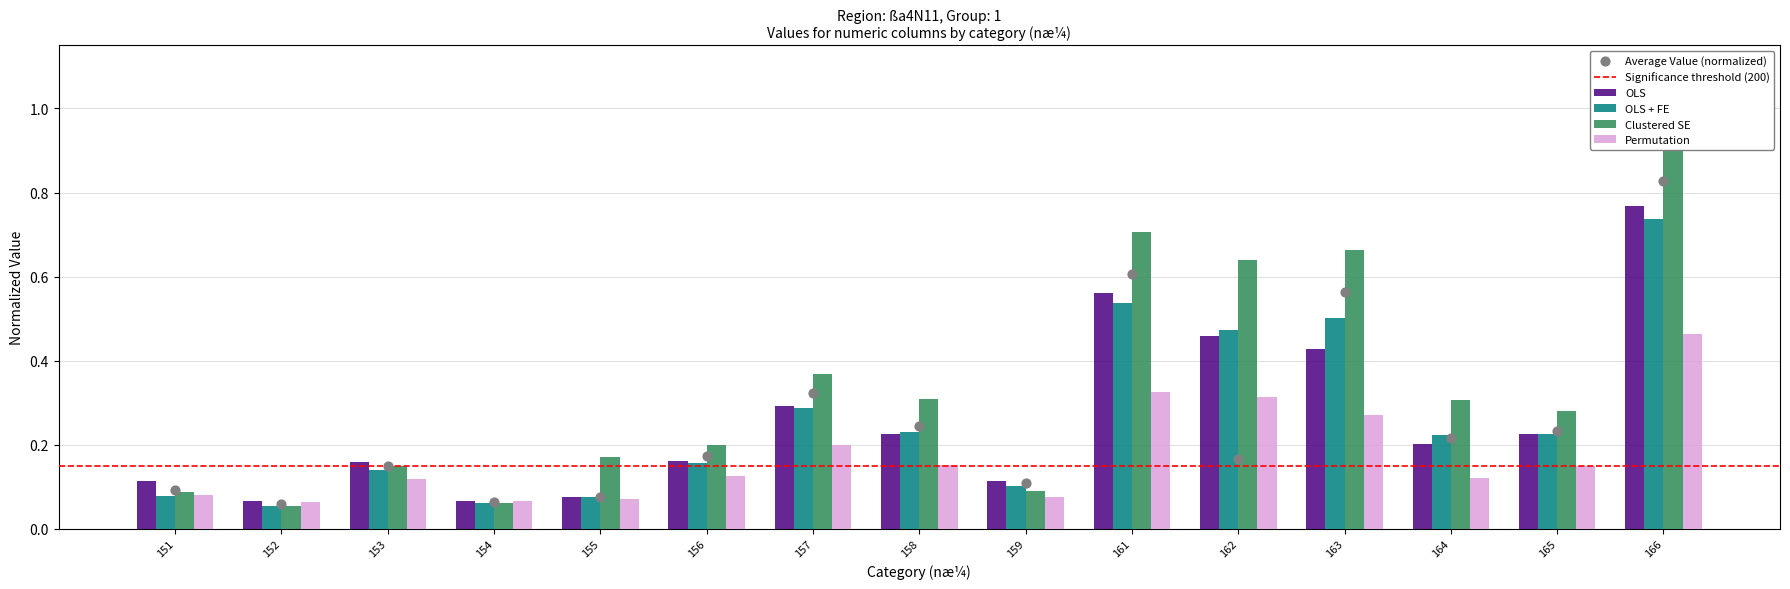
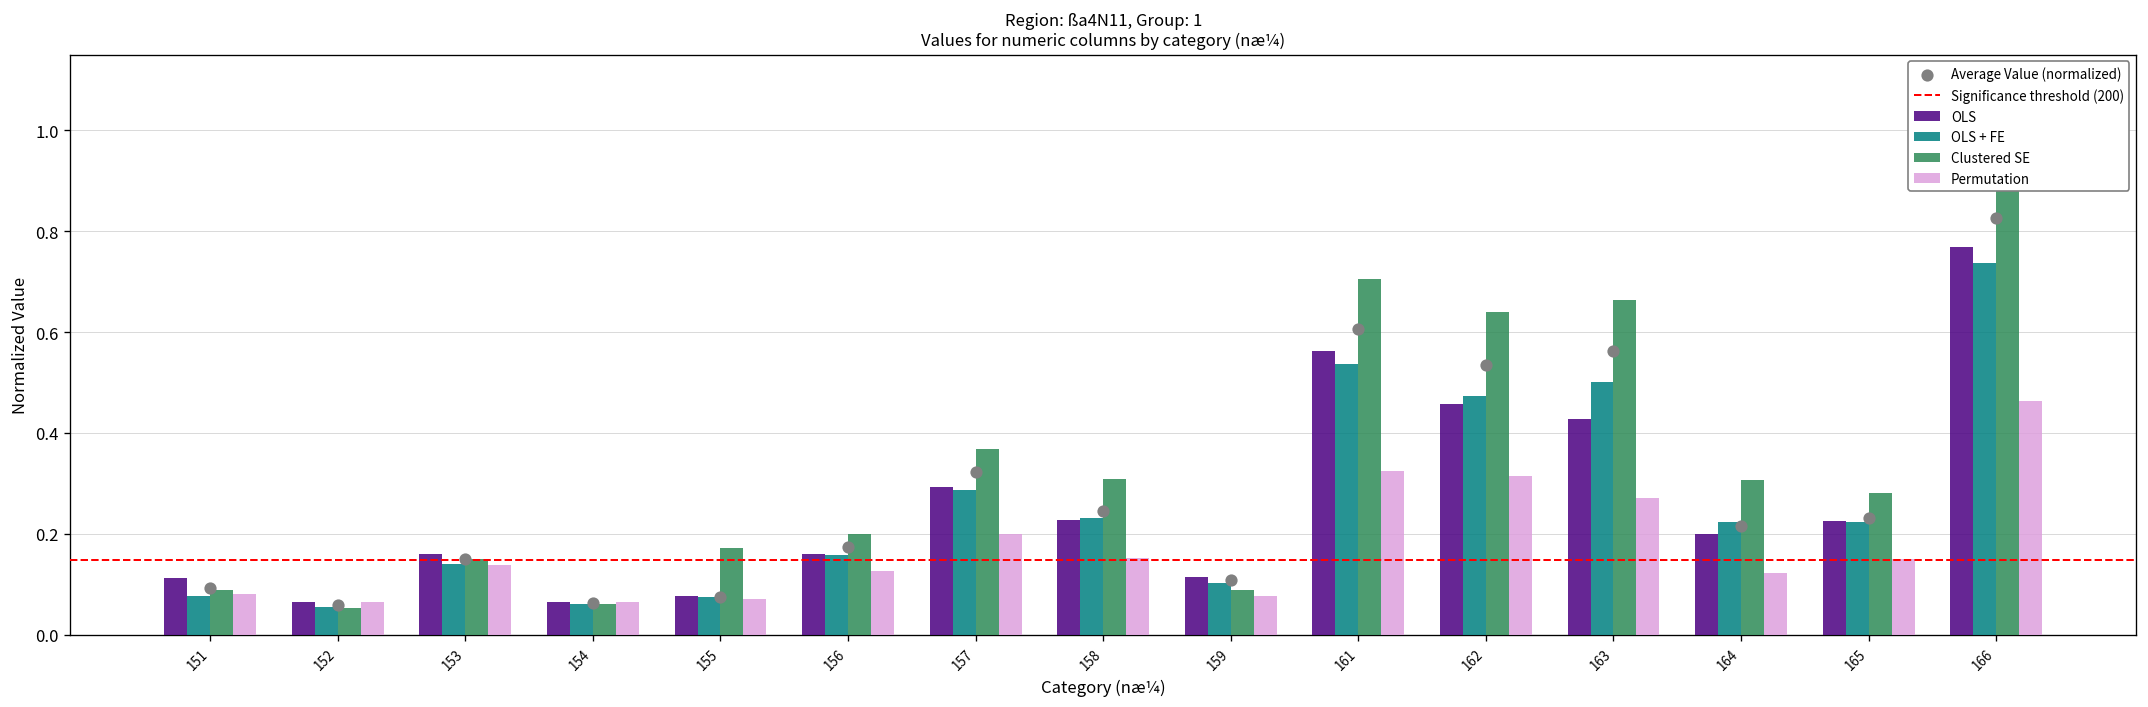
Permutation, 153: 0.12 -> 0.14
Average Value (normalized), 162: 0.17 -> 0.53
